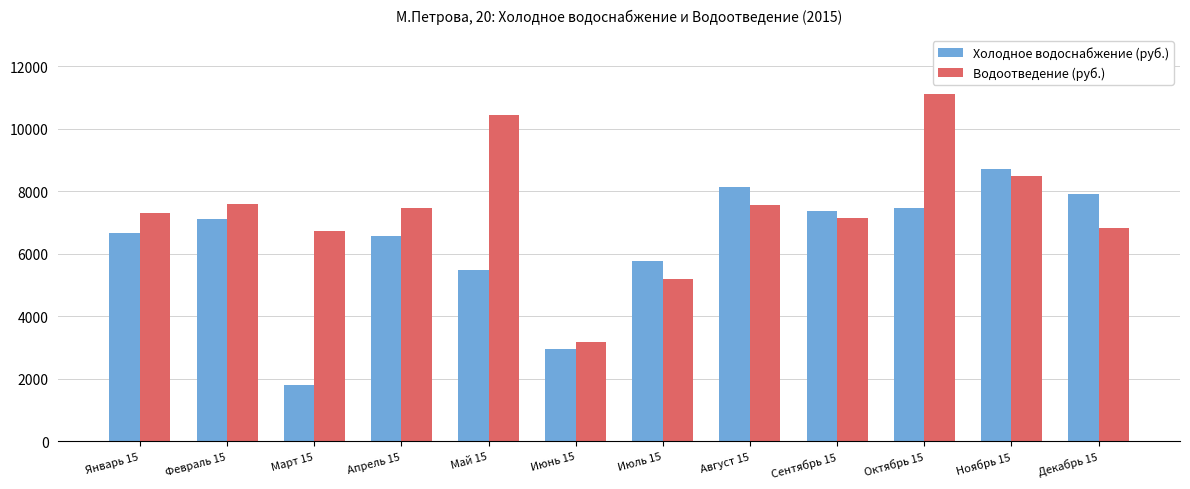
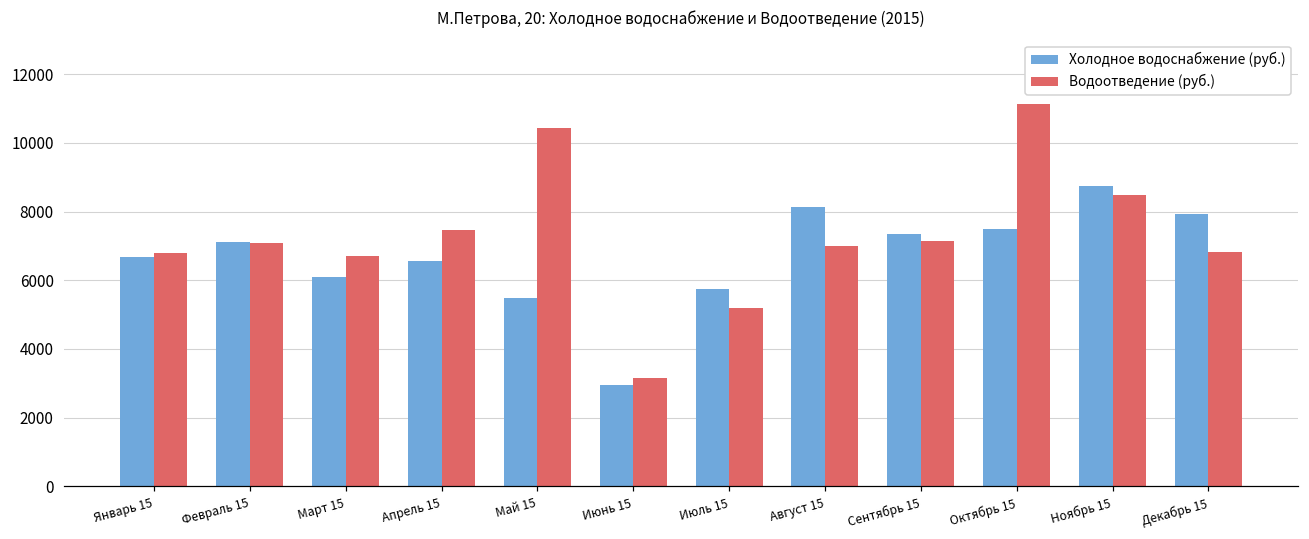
Водоотведение (руб.), Январь 15: 7300 -> 6800
Водоотведение (руб.), Февраль 15: 7600 -> 7100
Холодное водоснабжение (руб.), Март 15: 1800 -> 6100
Водоотведение (руб.), Август 15: 7600 -> 7000
